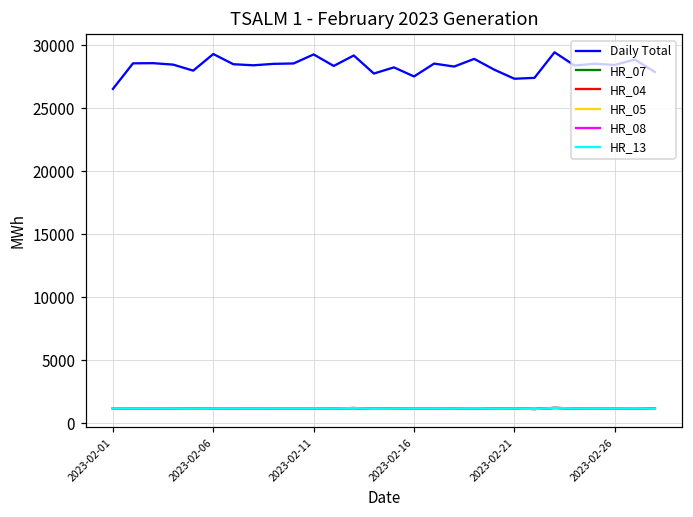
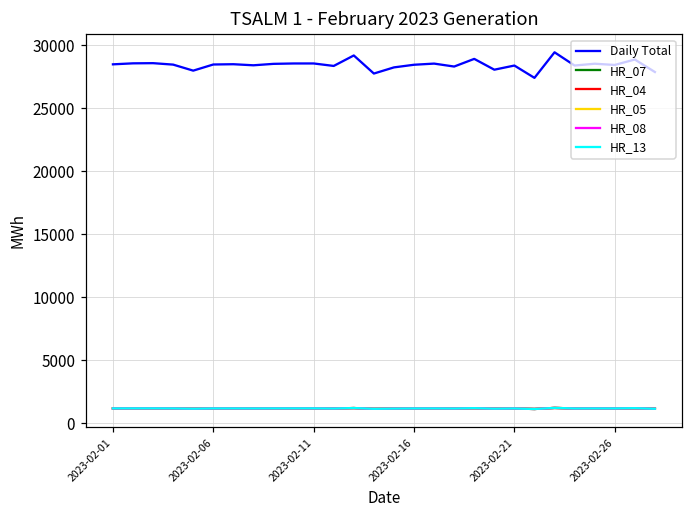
Daily Total, 2023-02-01: 26500 -> 28500
Daily Total, 2023-02-06: 29300 -> 28500
Daily Total, 2023-02-11: 29300 -> 28500
Daily Total, 2023-02-16: 27500 -> 28400
Daily Total, 2023-02-21: 27300 -> 28400
